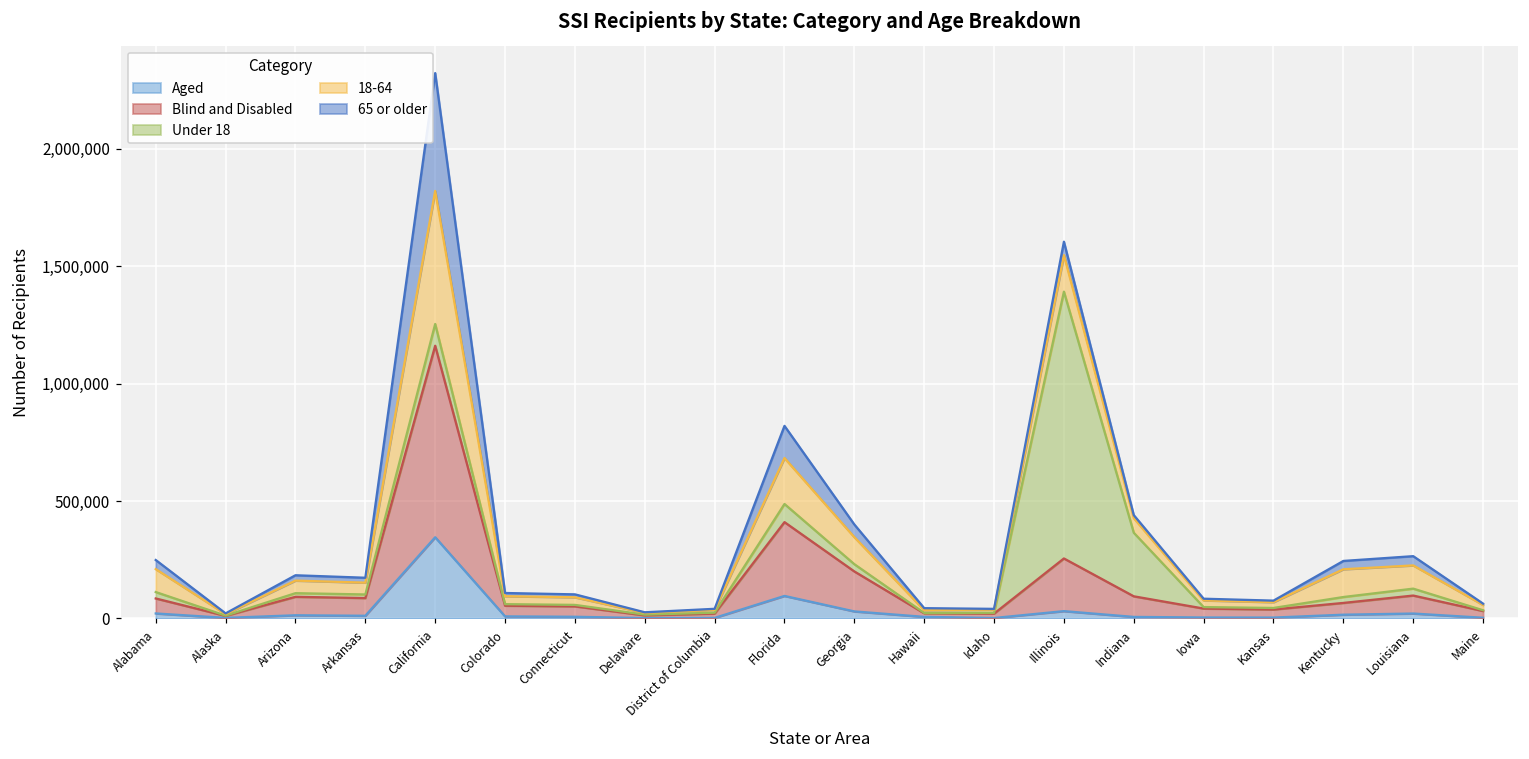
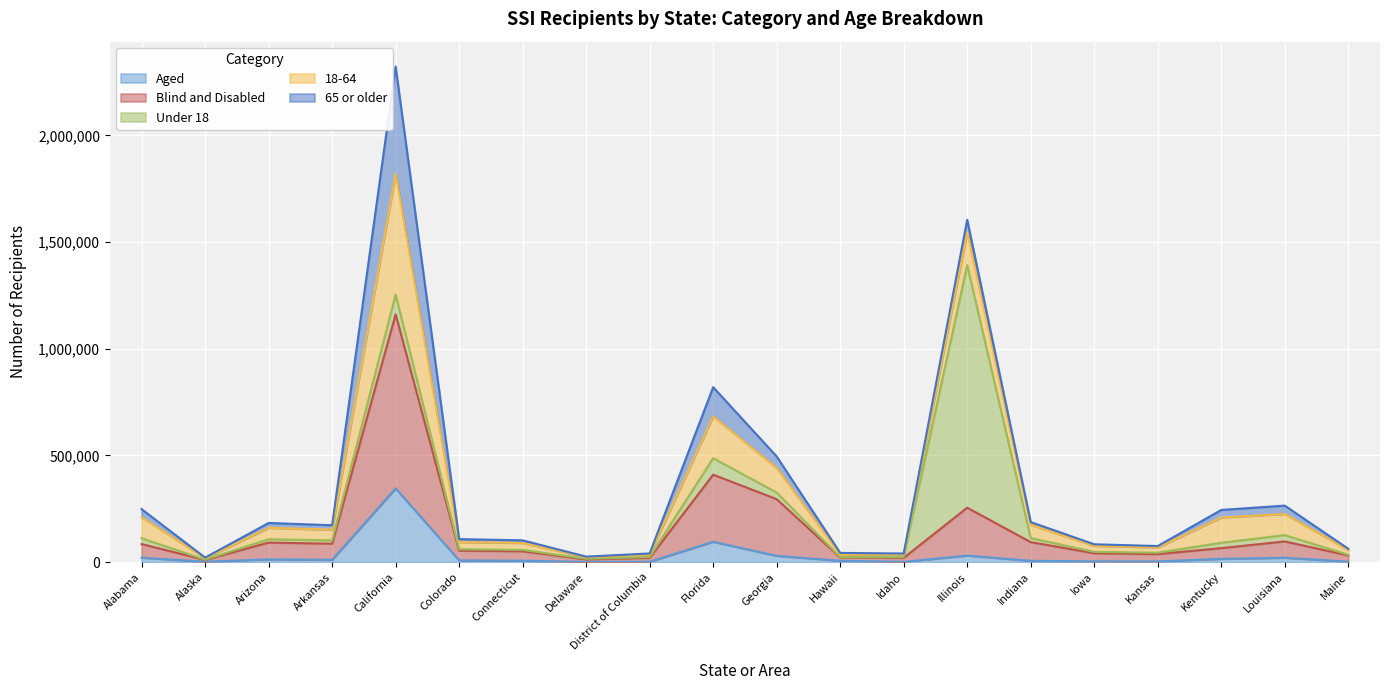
Blind and Disabled, Georgia: 170,000 -> 270,000
Under 18, Indiana: 270,000 -> 20,000
